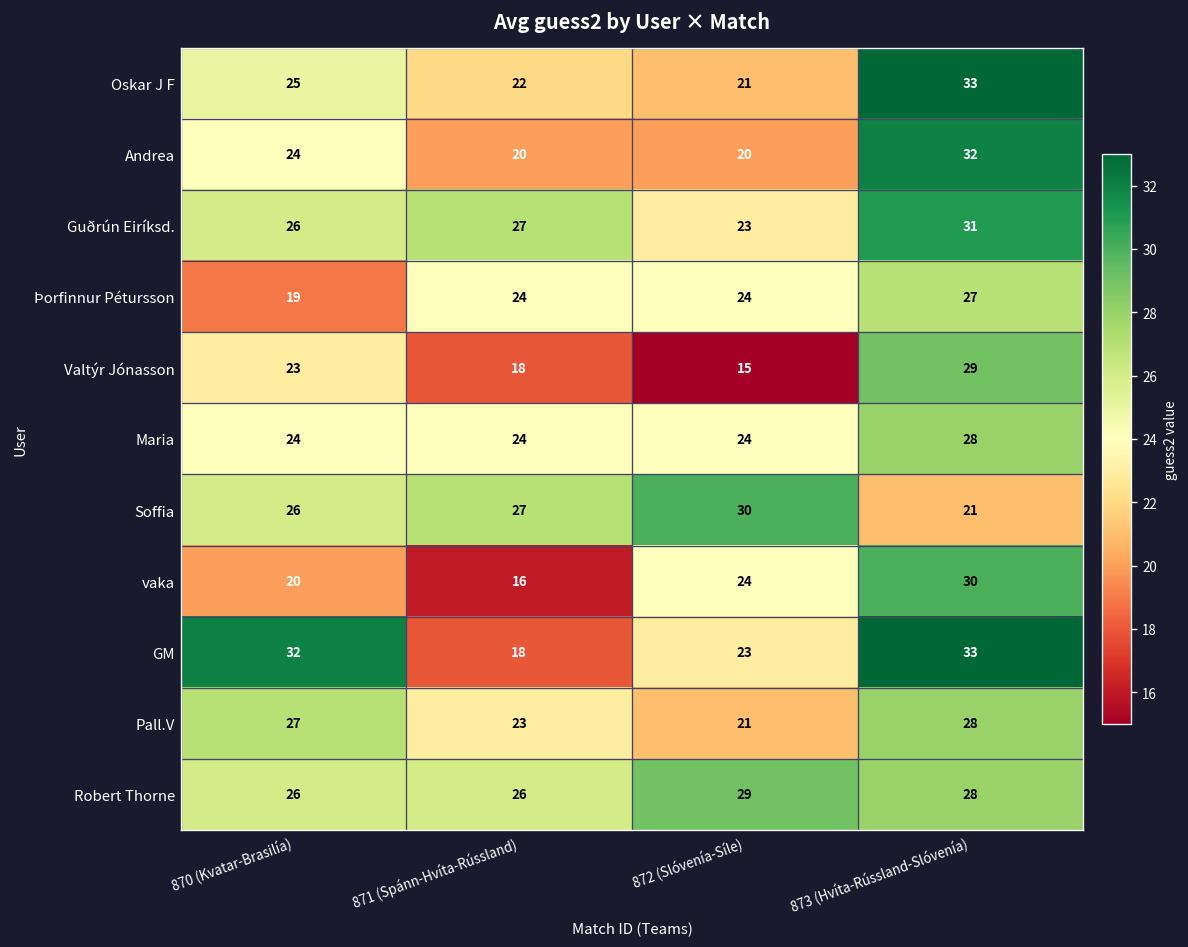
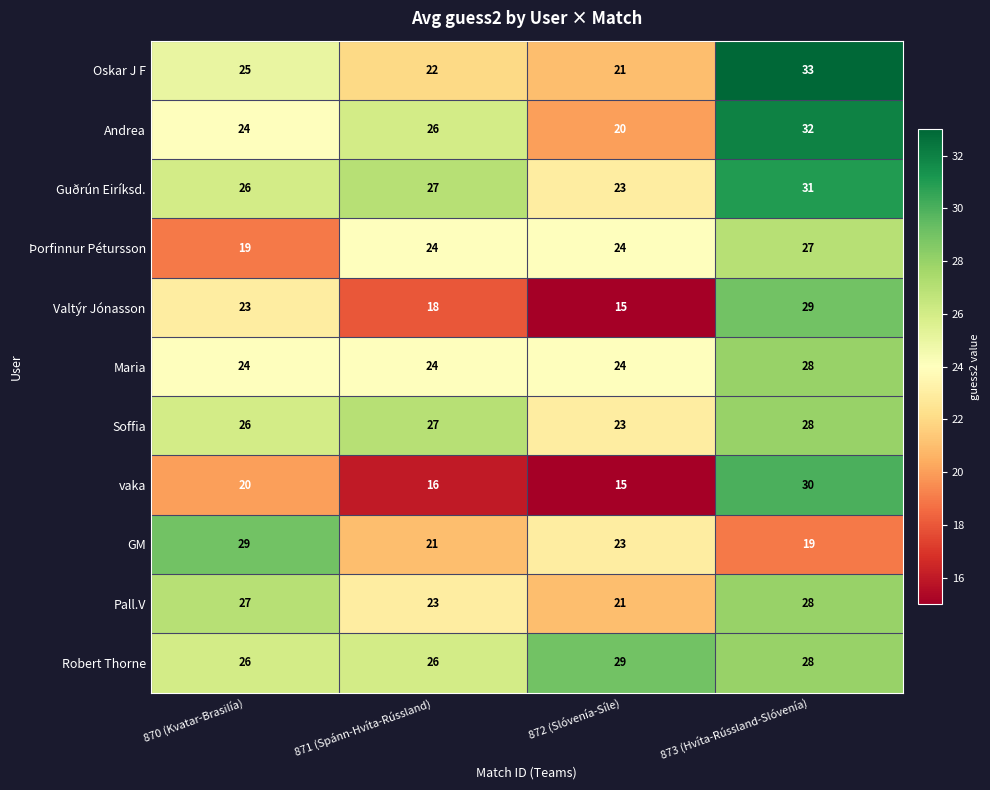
Andrea, 871 (Spánn-Hvíta-Rússland): 20 -> 26
Soffia, 872 (Slóvenía-Síle): 30 -> 23
Soffia, 873 (Hvíta-Rússland-Slóvenía): 21 -> 28
vaka, 872 (Slóvenía-Síle): 24 -> 15
GM, 870 (Kvatar-Brasilía): 32 -> 29
GM, 871 (Spánn-Hvíta-Rússland): 18 -> 21
GM, 873 (Hvíta-Rússland-Slóvenía): 33 -> 19
